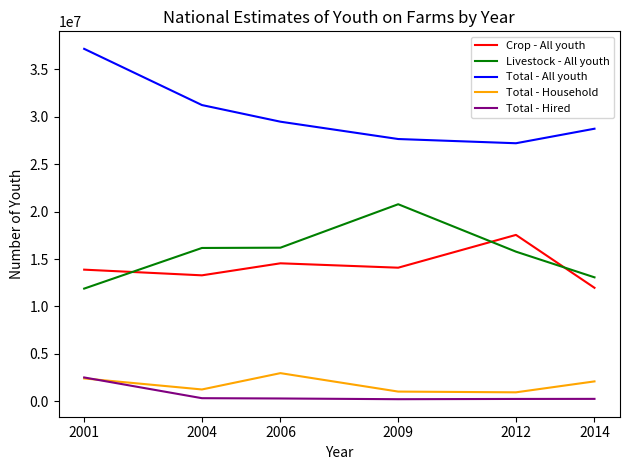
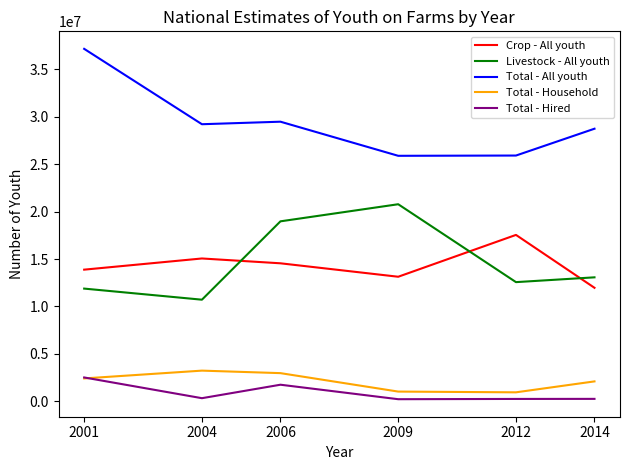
Crop - All youth, 2004: 13000000 -> 15000000
Livestock - All youth, 2004: 16000000 -> 11000000
Total - All youth, 2004: 31000000 -> 29000000
Total - Household, 2004: 1000000 -> 3000000
Livestock - All youth, 2006: 16000000 -> 19000000
Total - Hired, 2006: 0 -> 2000000
Crop - All youth, 2009: 14000000 -> 13000000
Total - All youth, 2009: 28000000 -> 26000000
Livestock - All youth, 2012: 16000000 -> 13000000
Total - All youth, 2012: 27000000 -> 26000000
